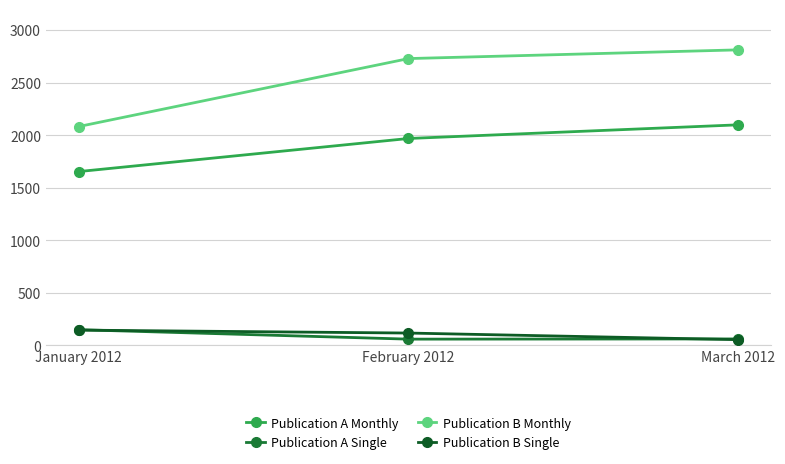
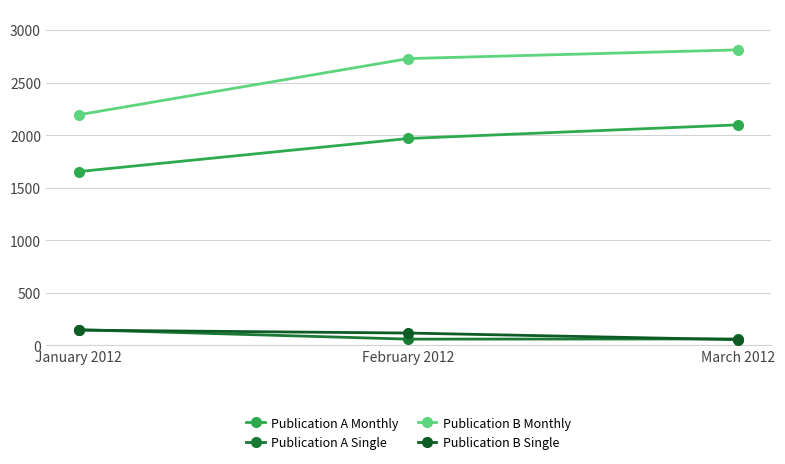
Publication B Monthly, January 2012: 2080 -> 2190
